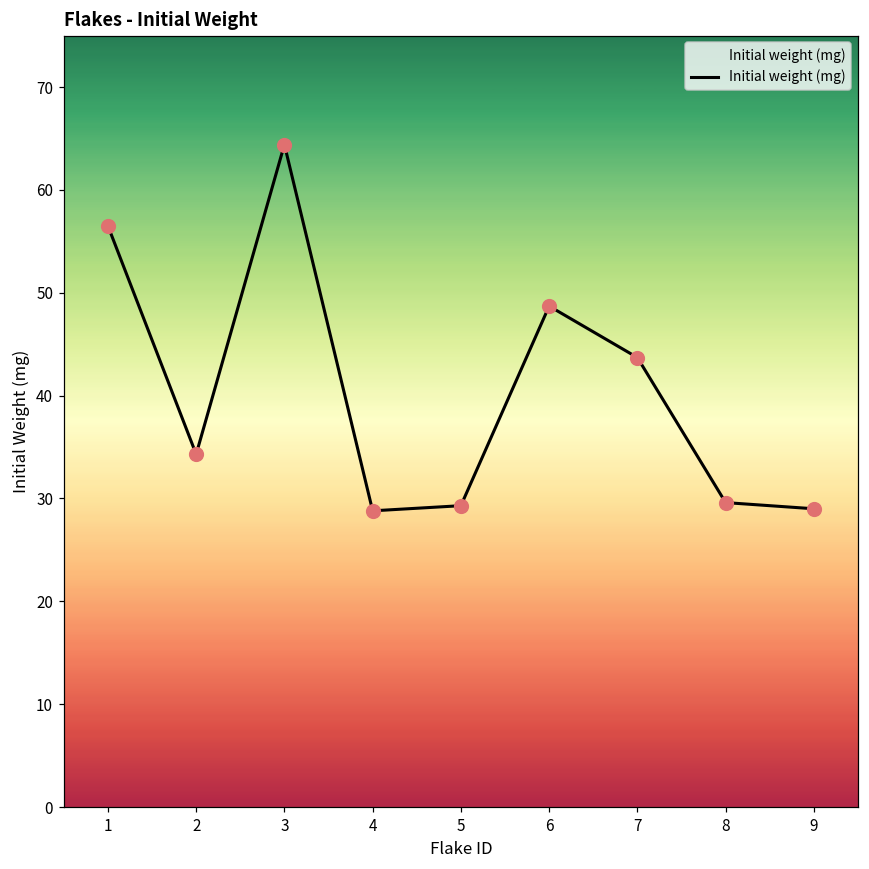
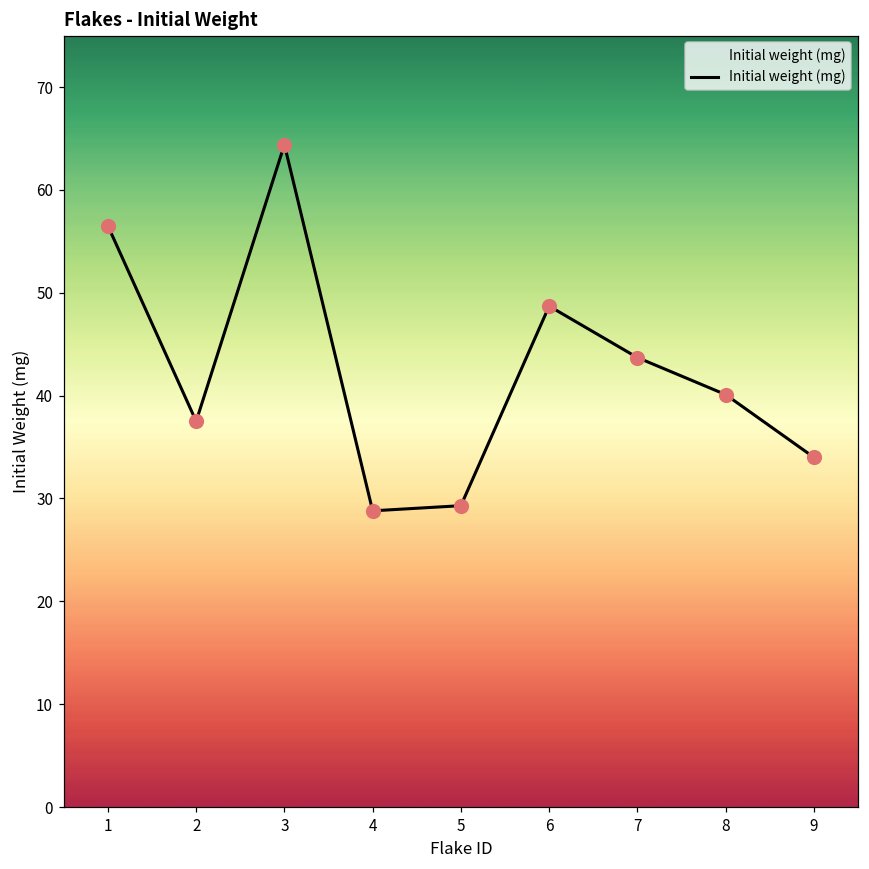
2: 34 -> 38
8: 30 -> 40
9: 29 -> 34
